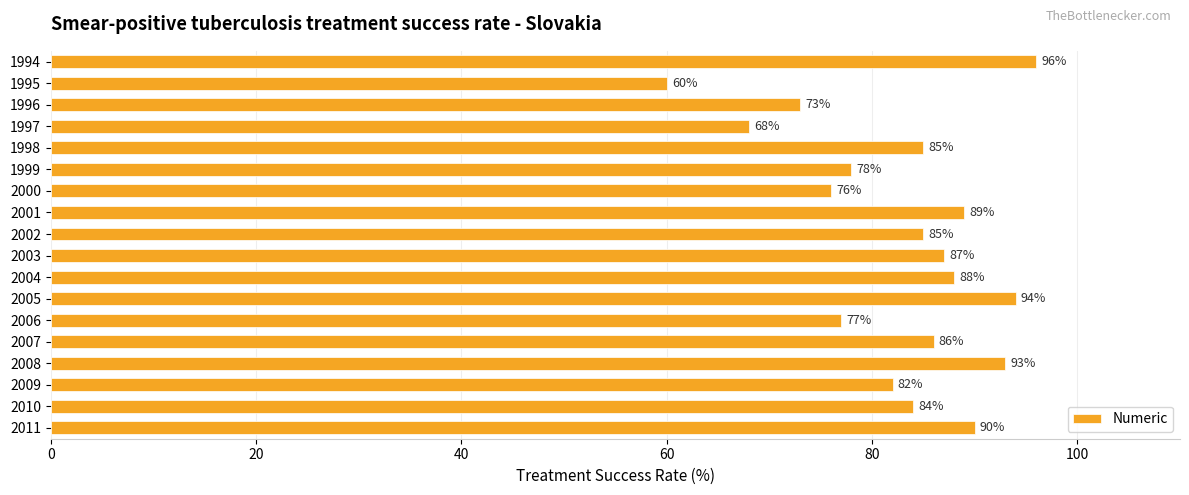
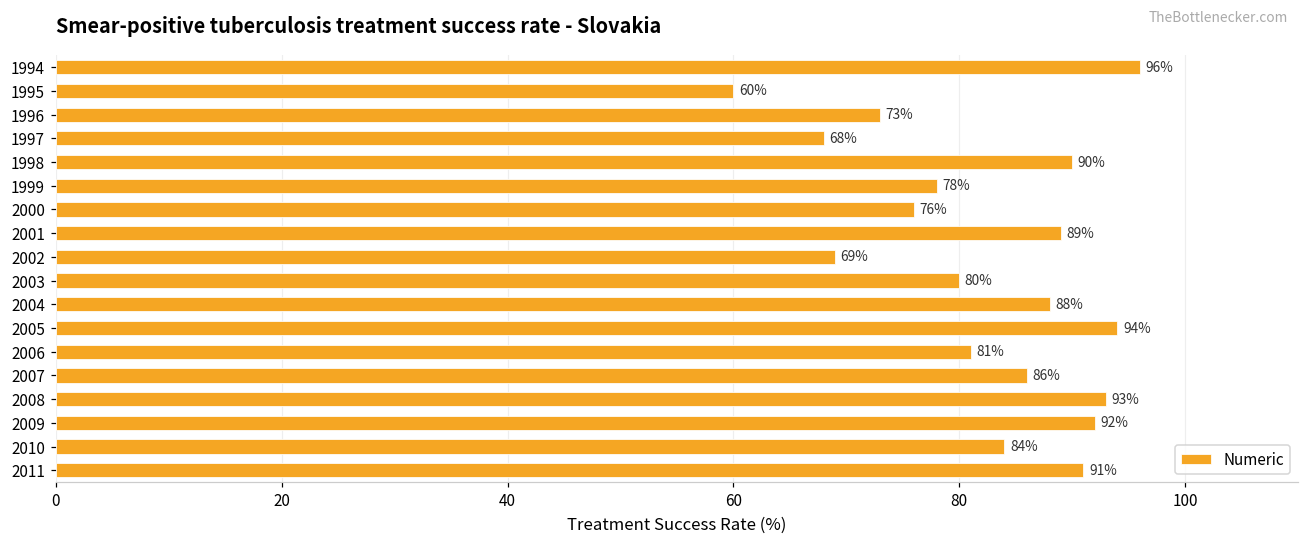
1998: 85% -> 90%
2002: 85% -> 69%
2003: 87% -> 80%
2006: 77% -> 81%
2009: 82% -> 92%
2011: 90% -> 91%
